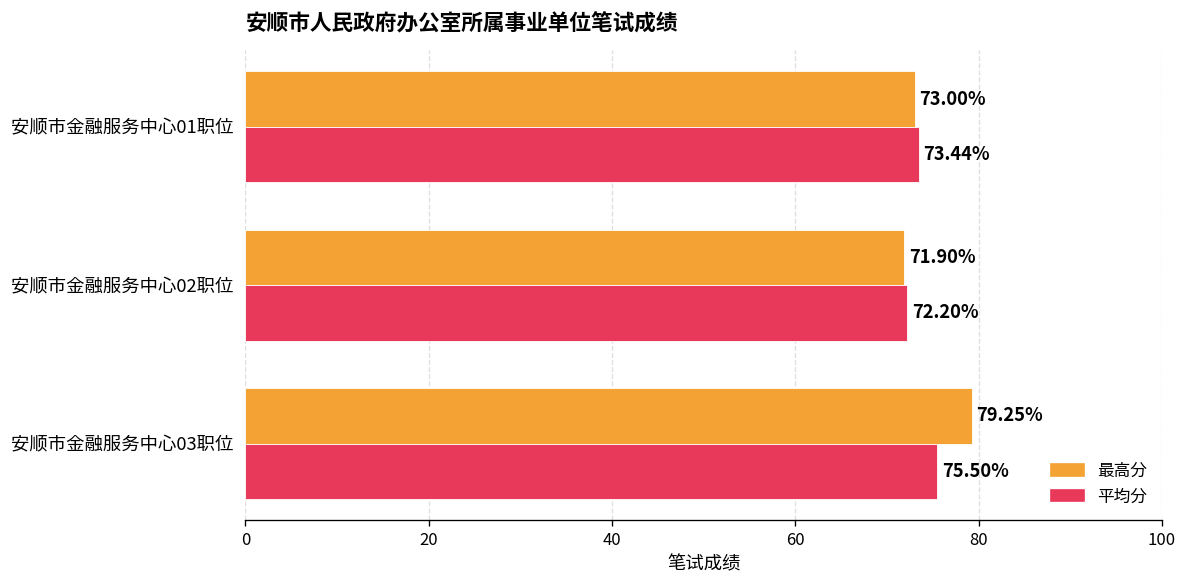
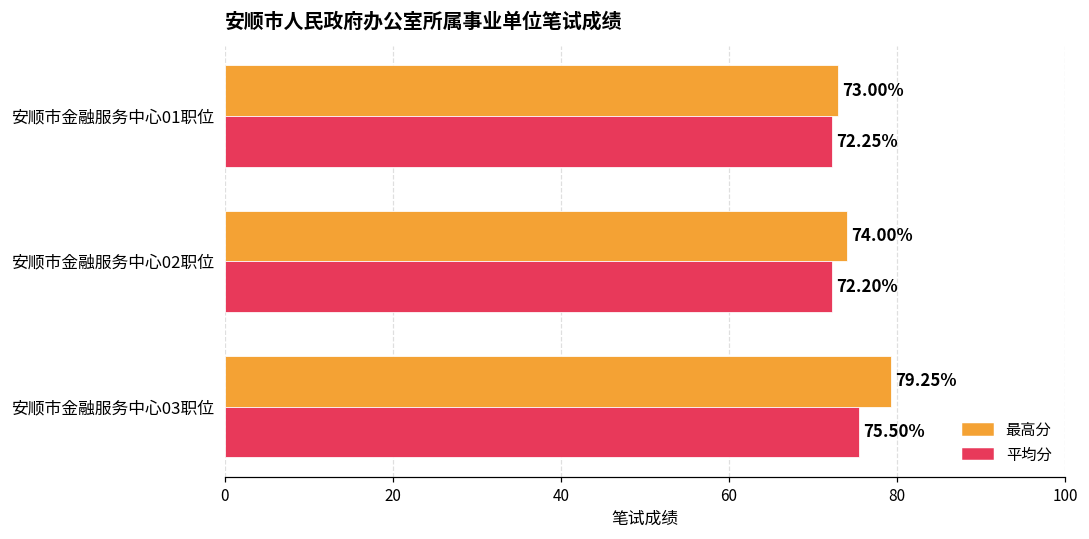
平均分, 安顺市金融服务中心01职位: 73.44% -> 72.25%
最高分, 安顺市金融服务中心02职位: 71.90% -> 74.00%
